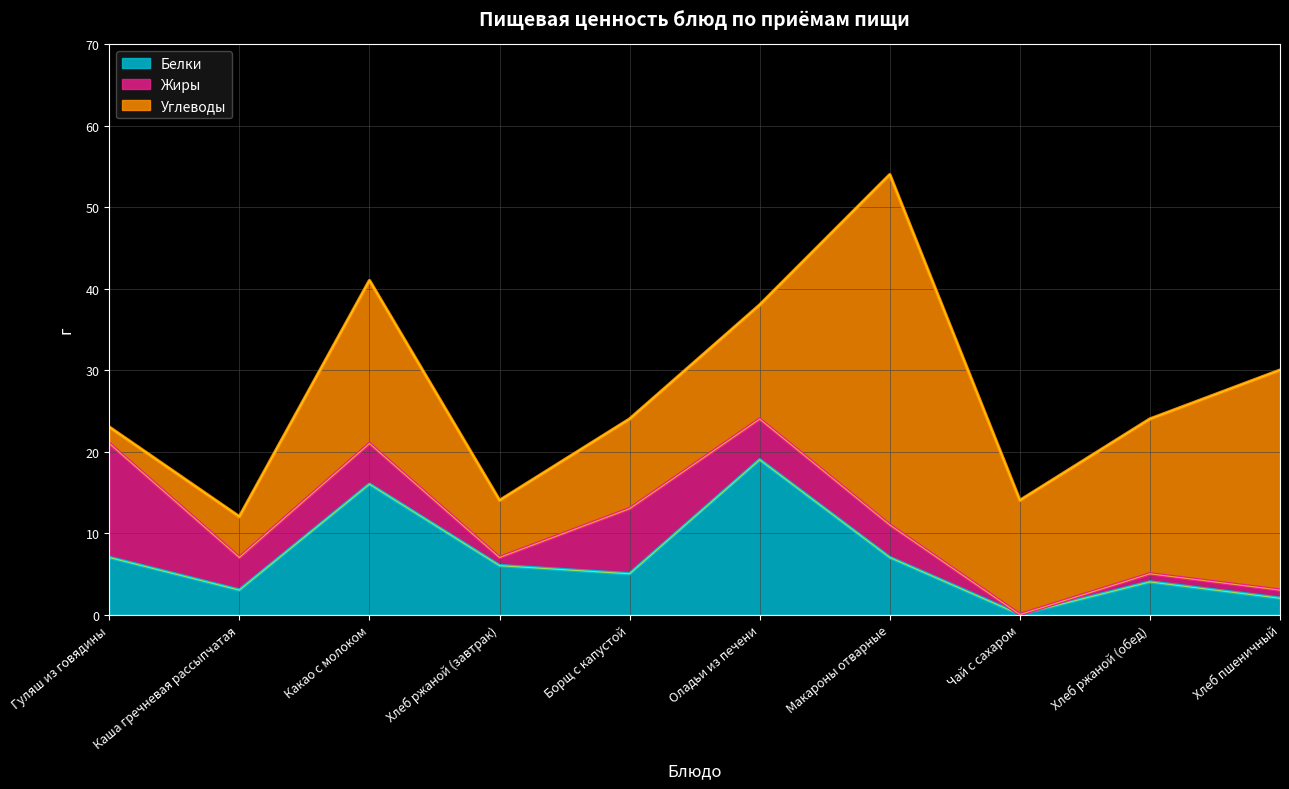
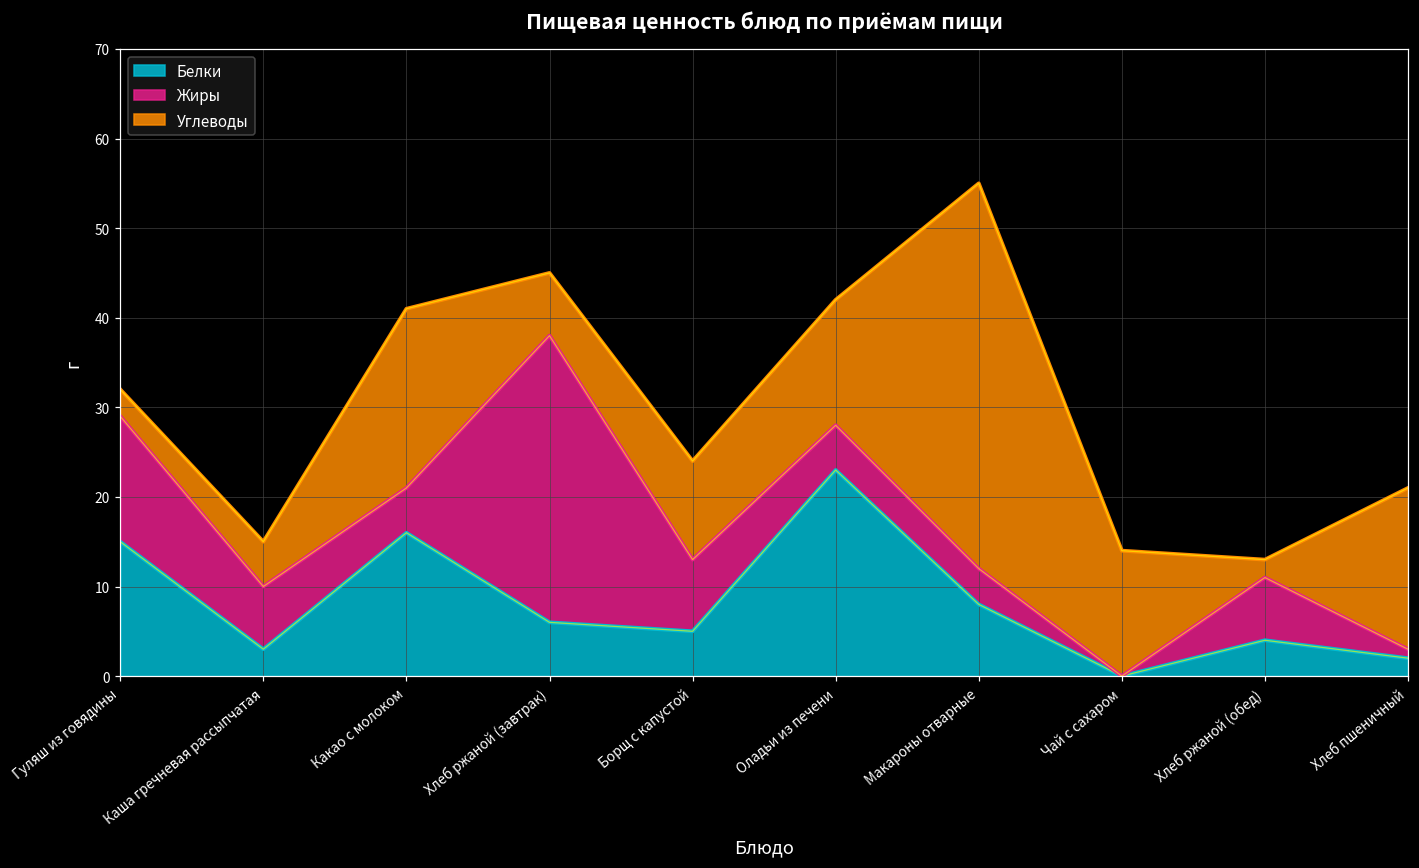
Белки, Гуляш из говядины: 7 -> 15
Углеводы, Гуляш из говядины: 2 -> 3
Жиры, Каша гречневая рассыпчатая: 4 -> 7
Жиры, Хлеб ржаной (завтрак): 1 -> 32
Белки, Оладьи из печени: 19 -> 23
Белки, Макароны отварные: 7 -> 8
Жиры, Хлеб ржаной (обед): 1 -> 7
Углеводы, Хлеб ржаной (обед): 19 -> 2
Углеводы, Хлеб пшеничный: 27 -> 18
